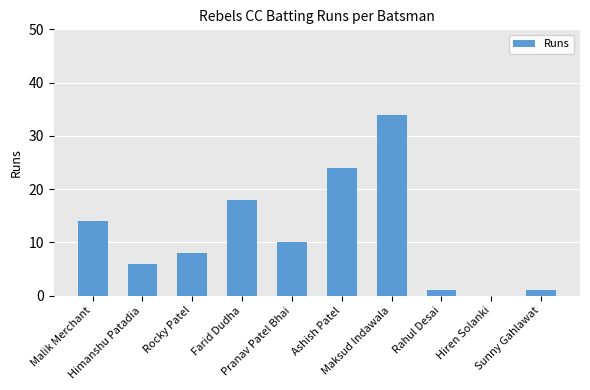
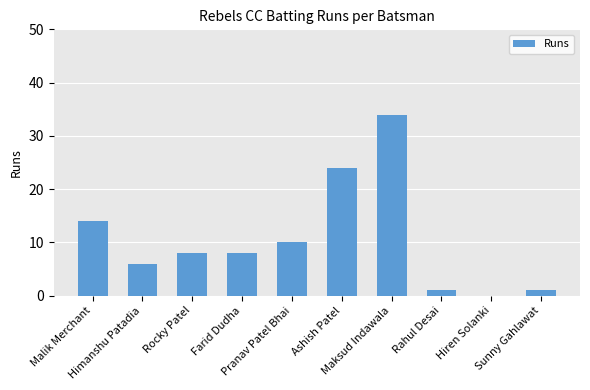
Farid Dudha: 18 -> 8
